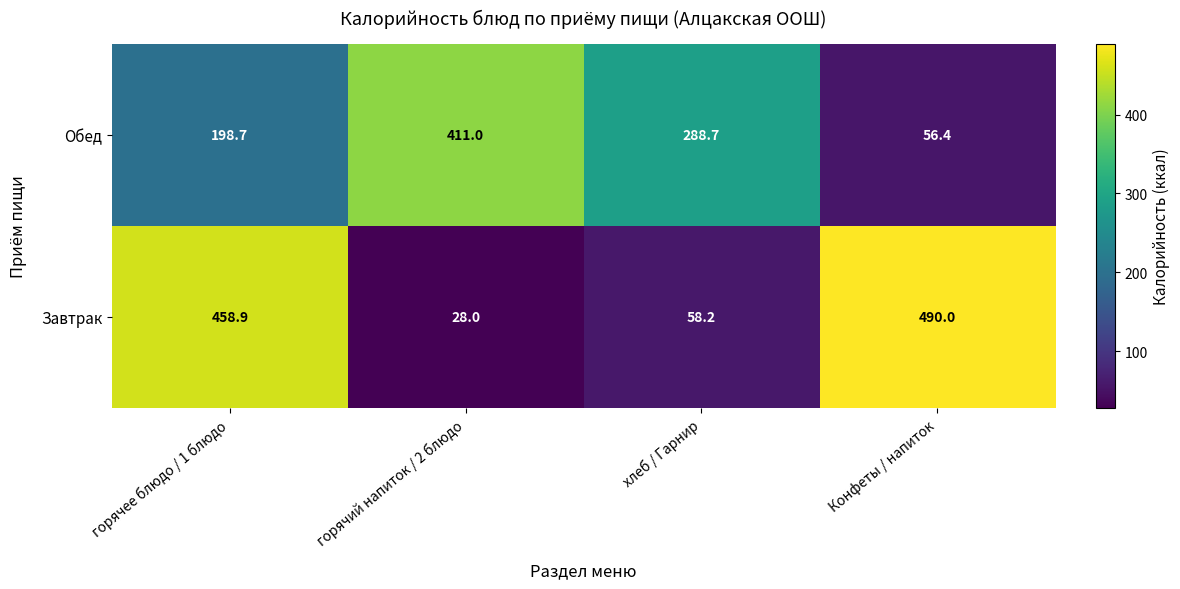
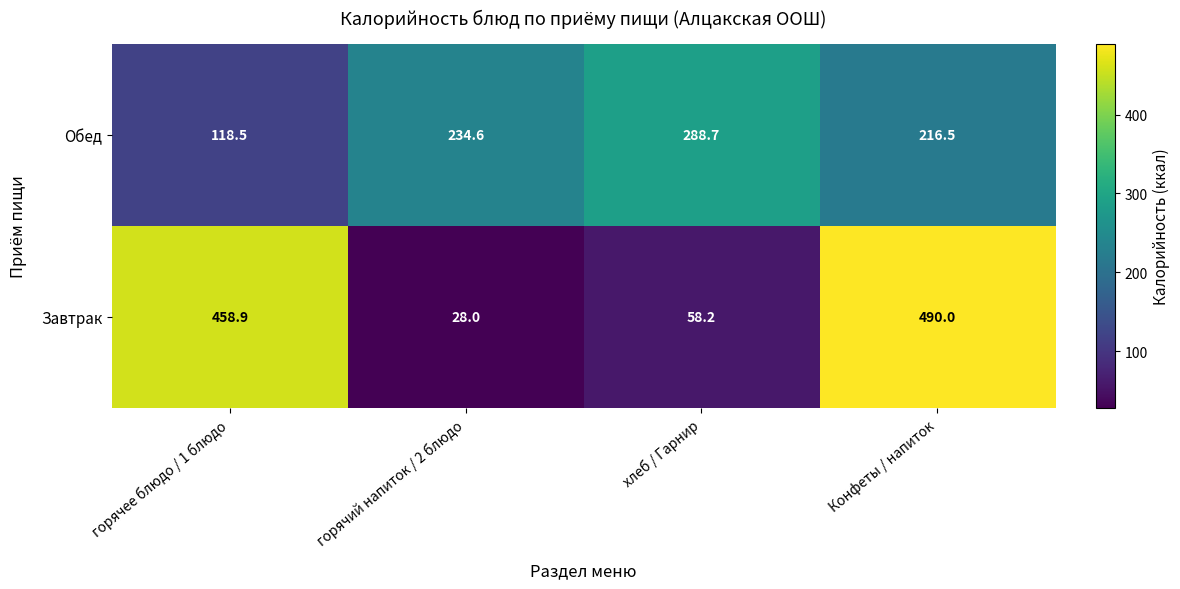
Обед, горячее блюдо / 1 блюдо: 198.7 -> 118.5
Обед, горячий напиток / 2 блюдо: 411.0 -> 234.6
Обед, Конфеты / напиток: 56.4 -> 216.5
